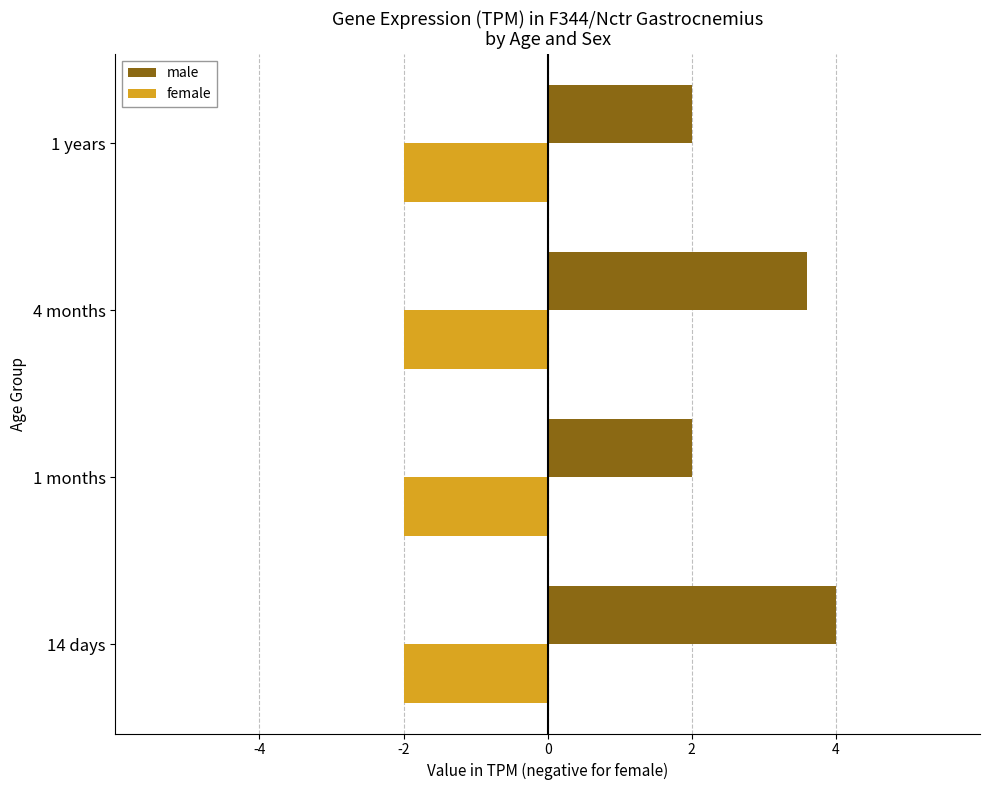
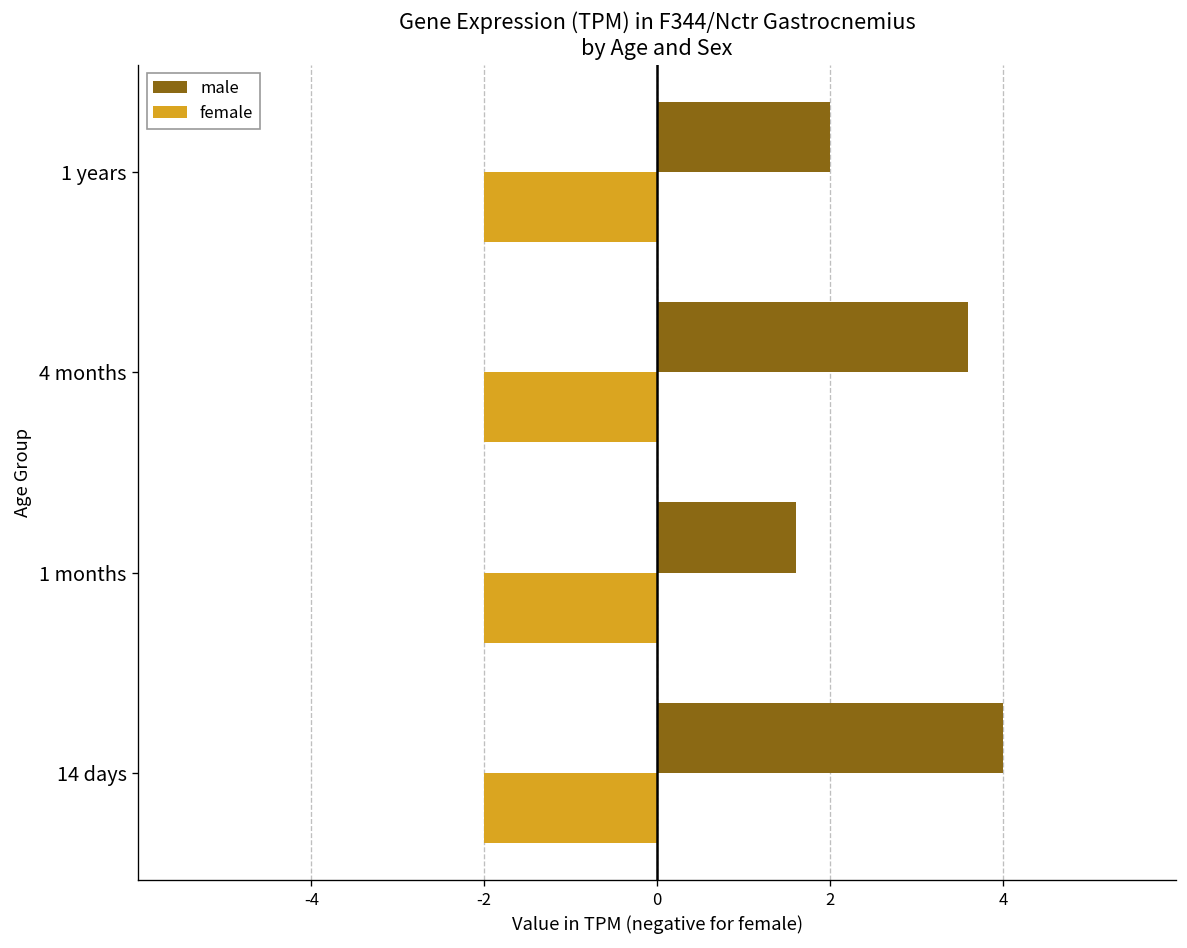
male, 1 months: 2.0 -> 1.6
